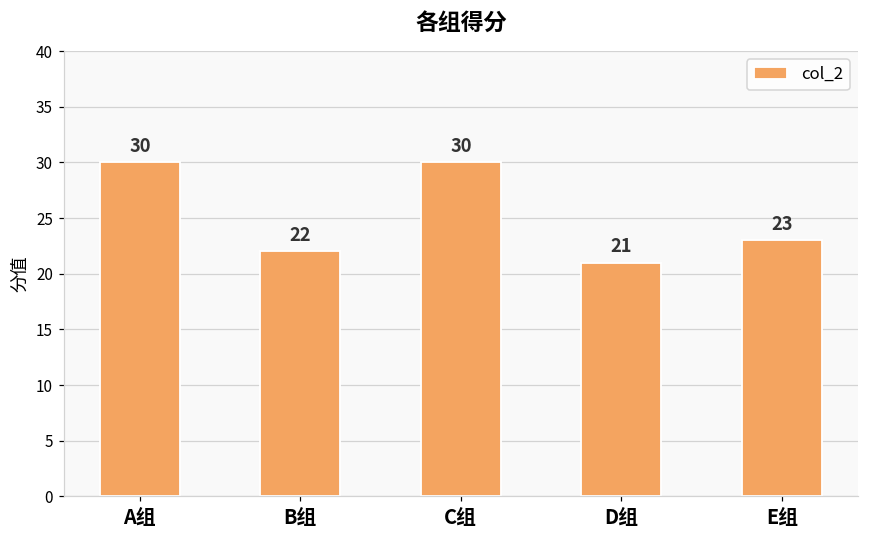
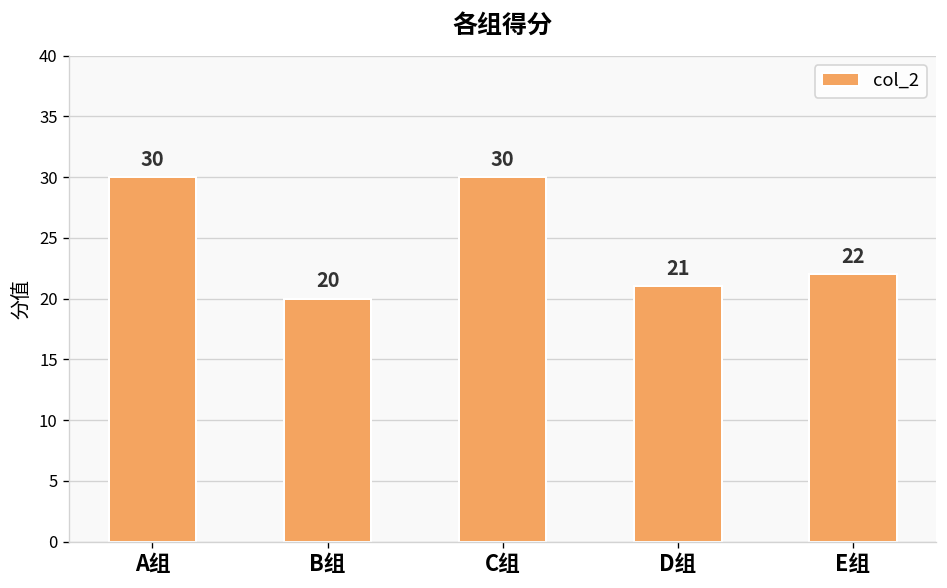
B组: 22 -> 20
E组: 23 -> 22
